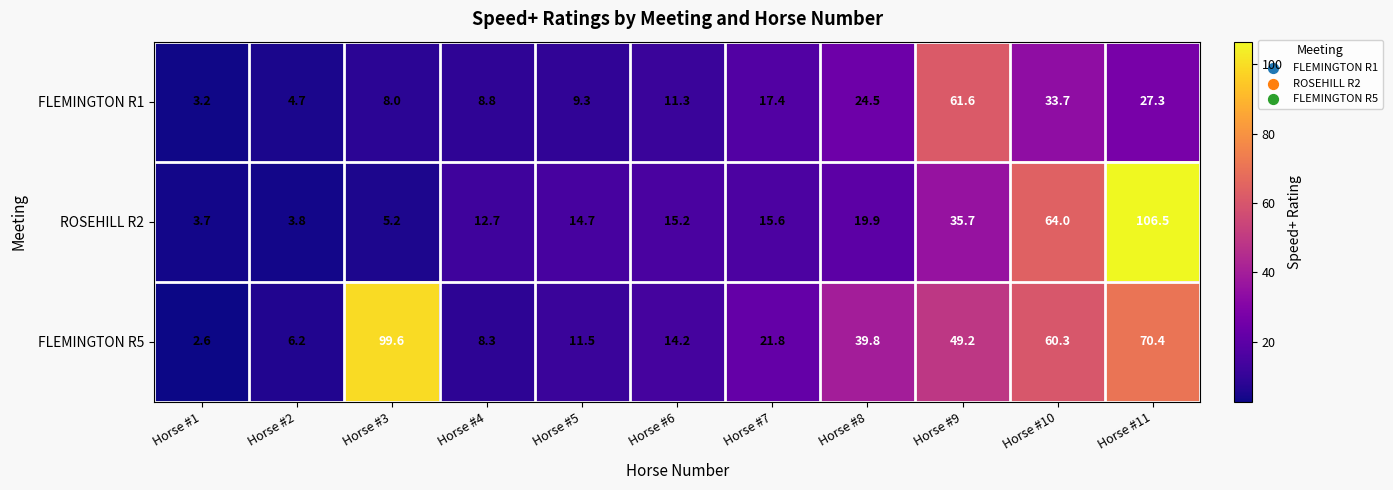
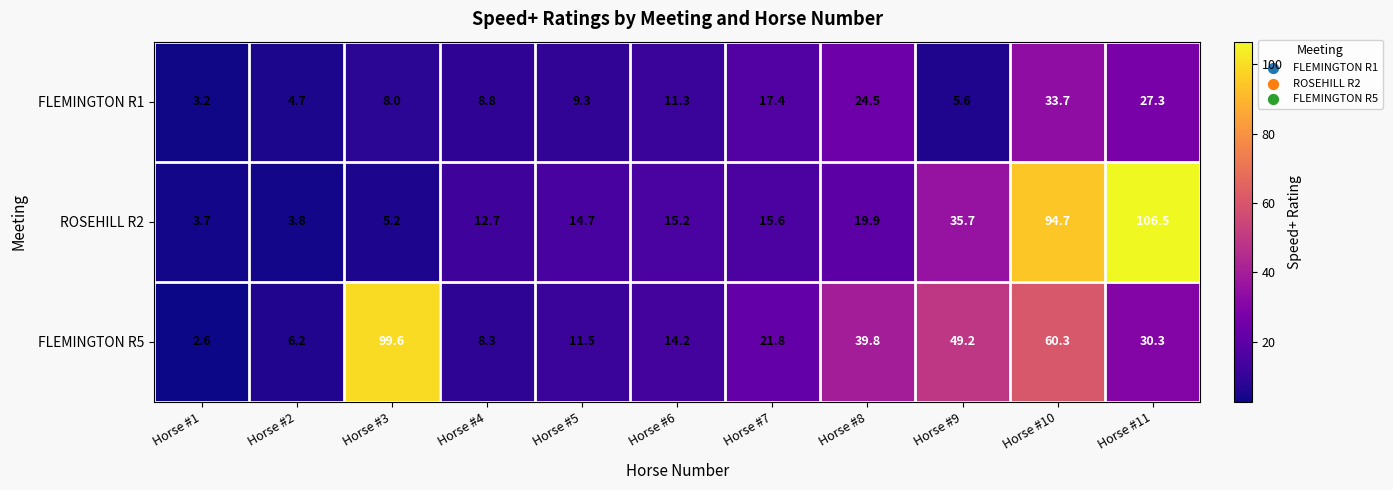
FLEMINGTON R1, Horse #9: 61.6 -> 5.6
ROSEHILL R2, Horse #10: 64.0 -> 94.7
FLEMINGTON R5, Horse #11: 70.4 -> 30.3
